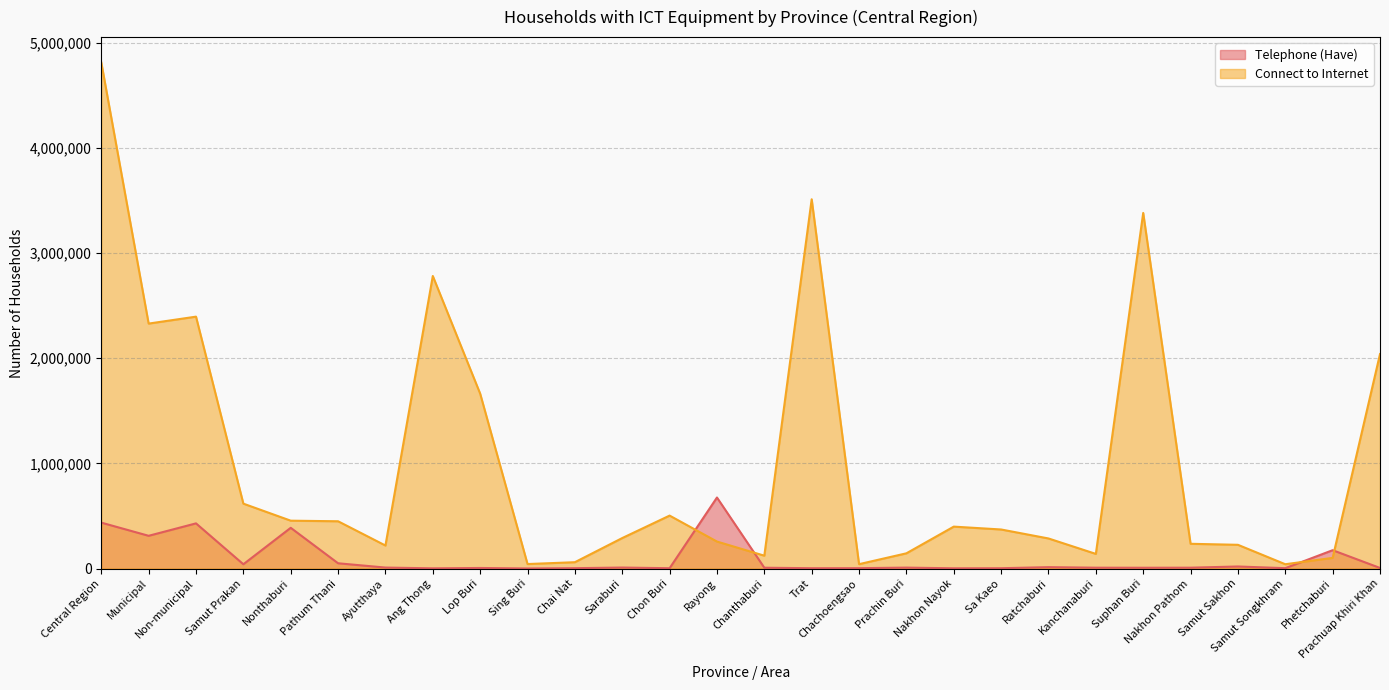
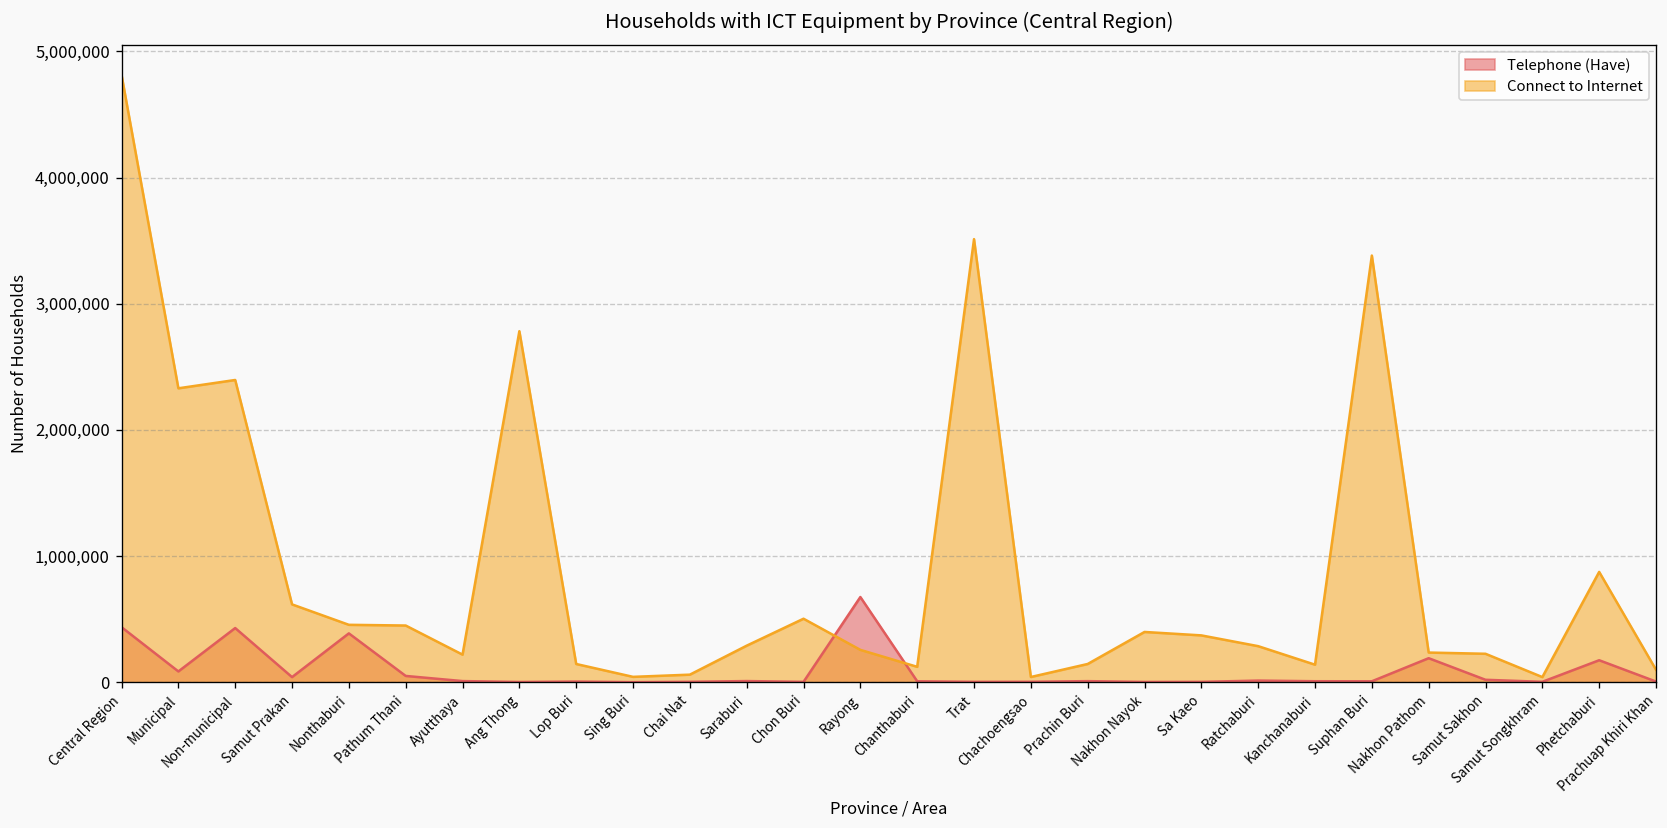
Telephone (Have), Municipal: 310,000 -> 90,000
Connect to Internet, Lop Buri: 1,660,000 -> 140,000
Telephone (Have), Nakhon Pathom: 10,000 -> 190,000
Connect to Internet, Phetchaburi: 100,000 -> 870,000
Connect to Internet, Prachuap Khiri Khan: 2,040,000 -> 100,000
